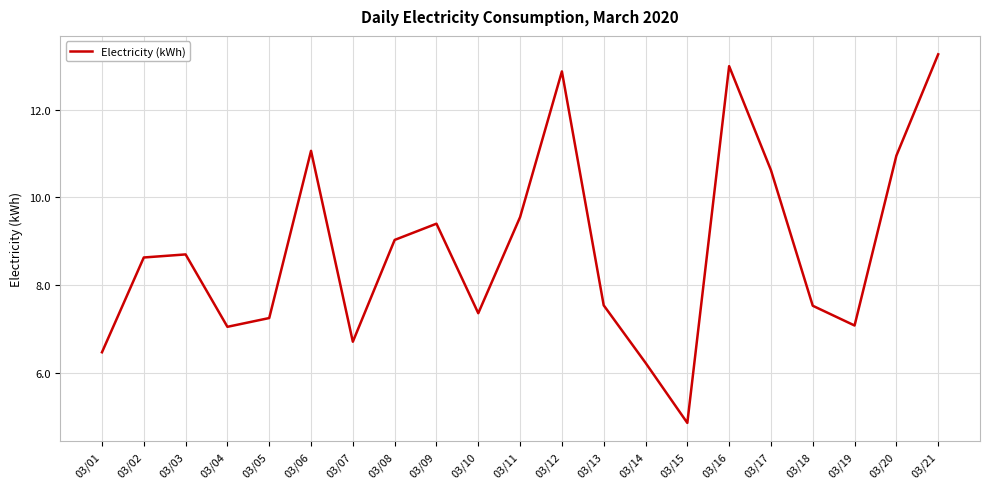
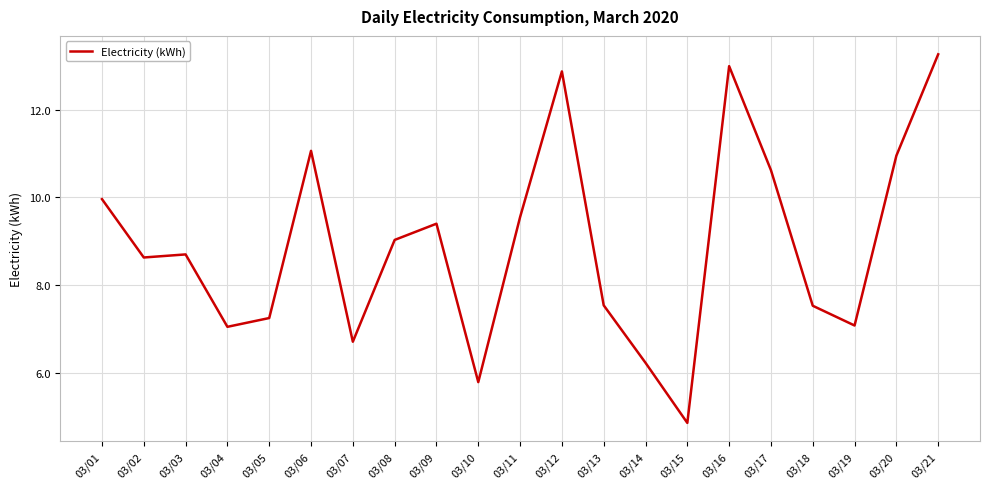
03/01: 6.5 -> 10.0
03/10: 7.4 -> 5.8
